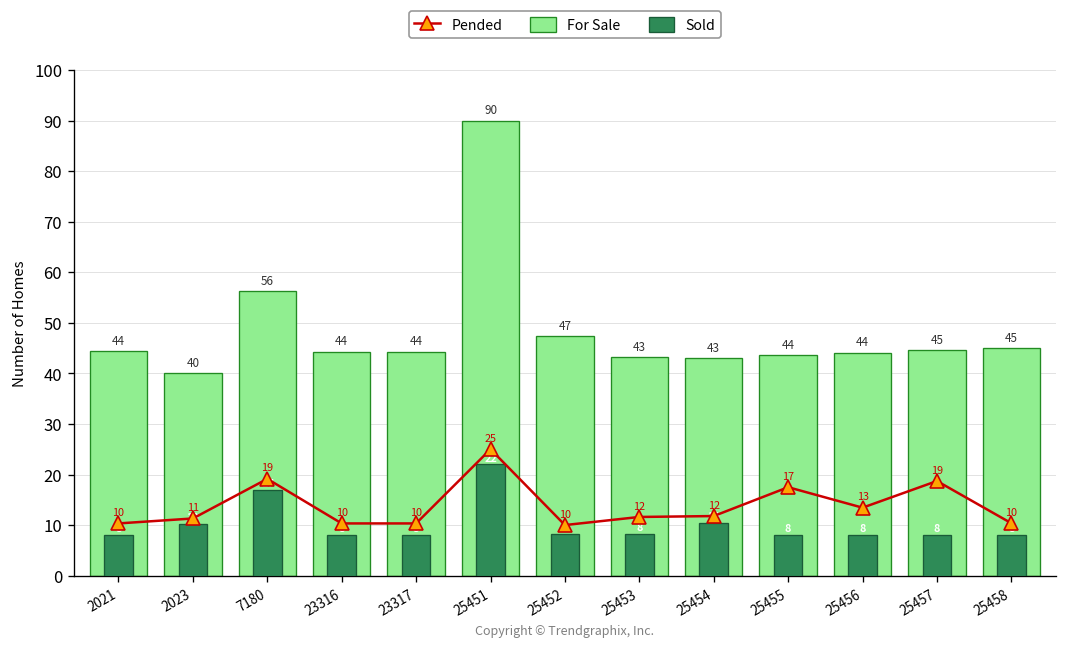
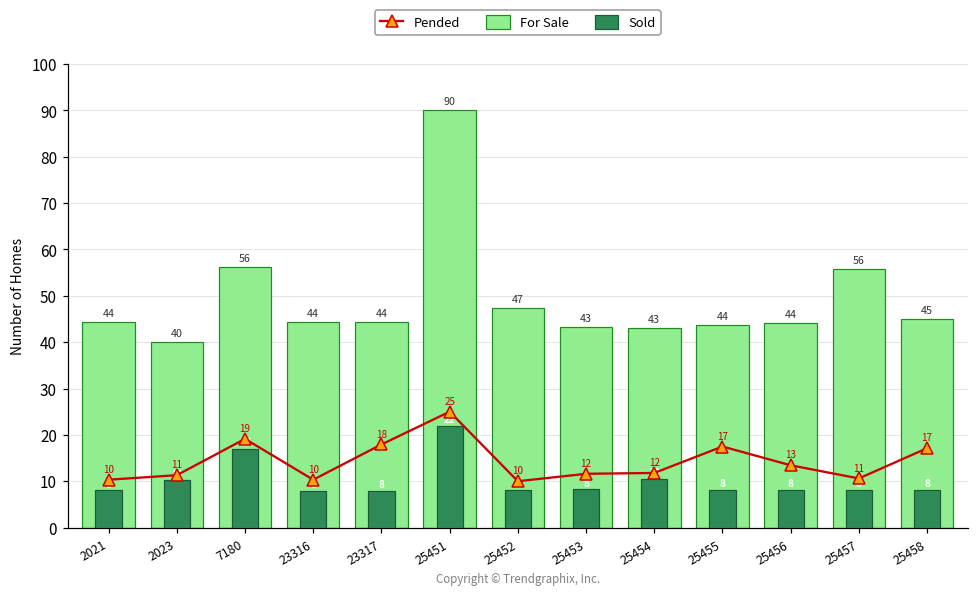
Pended, 23317: 10 -> 18
Pended, 25457: 19 -> 11
For Sale, 25457: 45 -> 56
Pended, 25458: 10 -> 17
